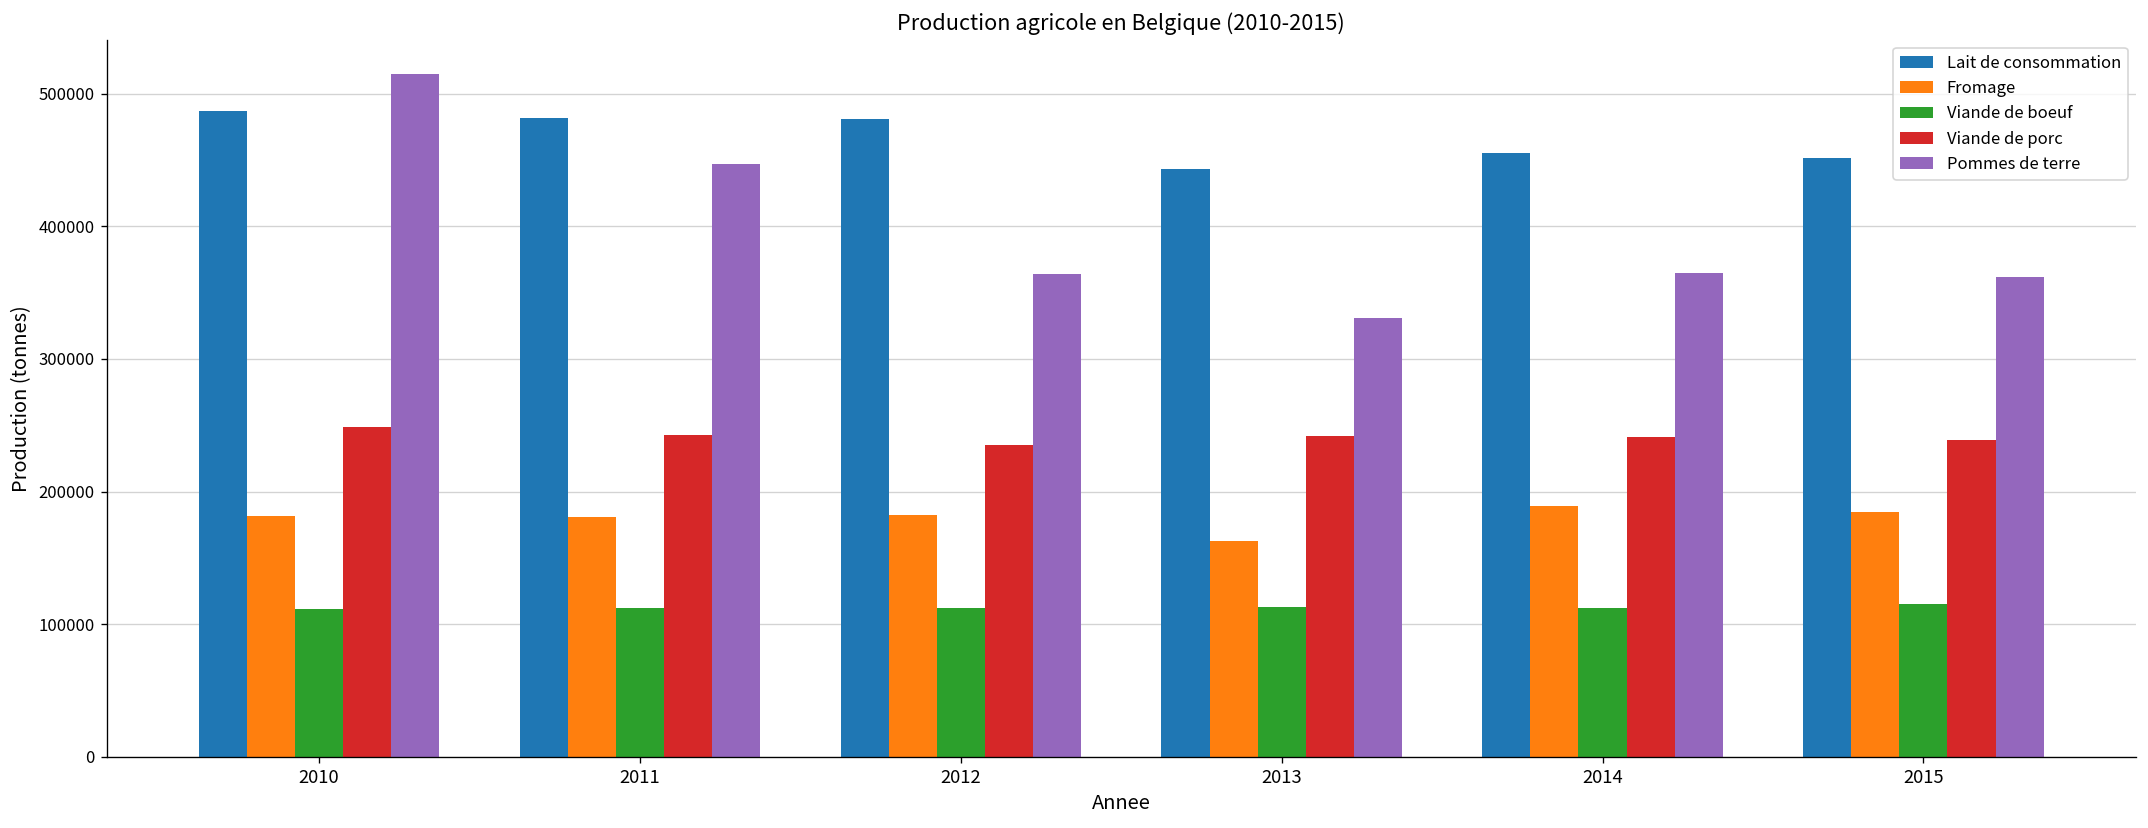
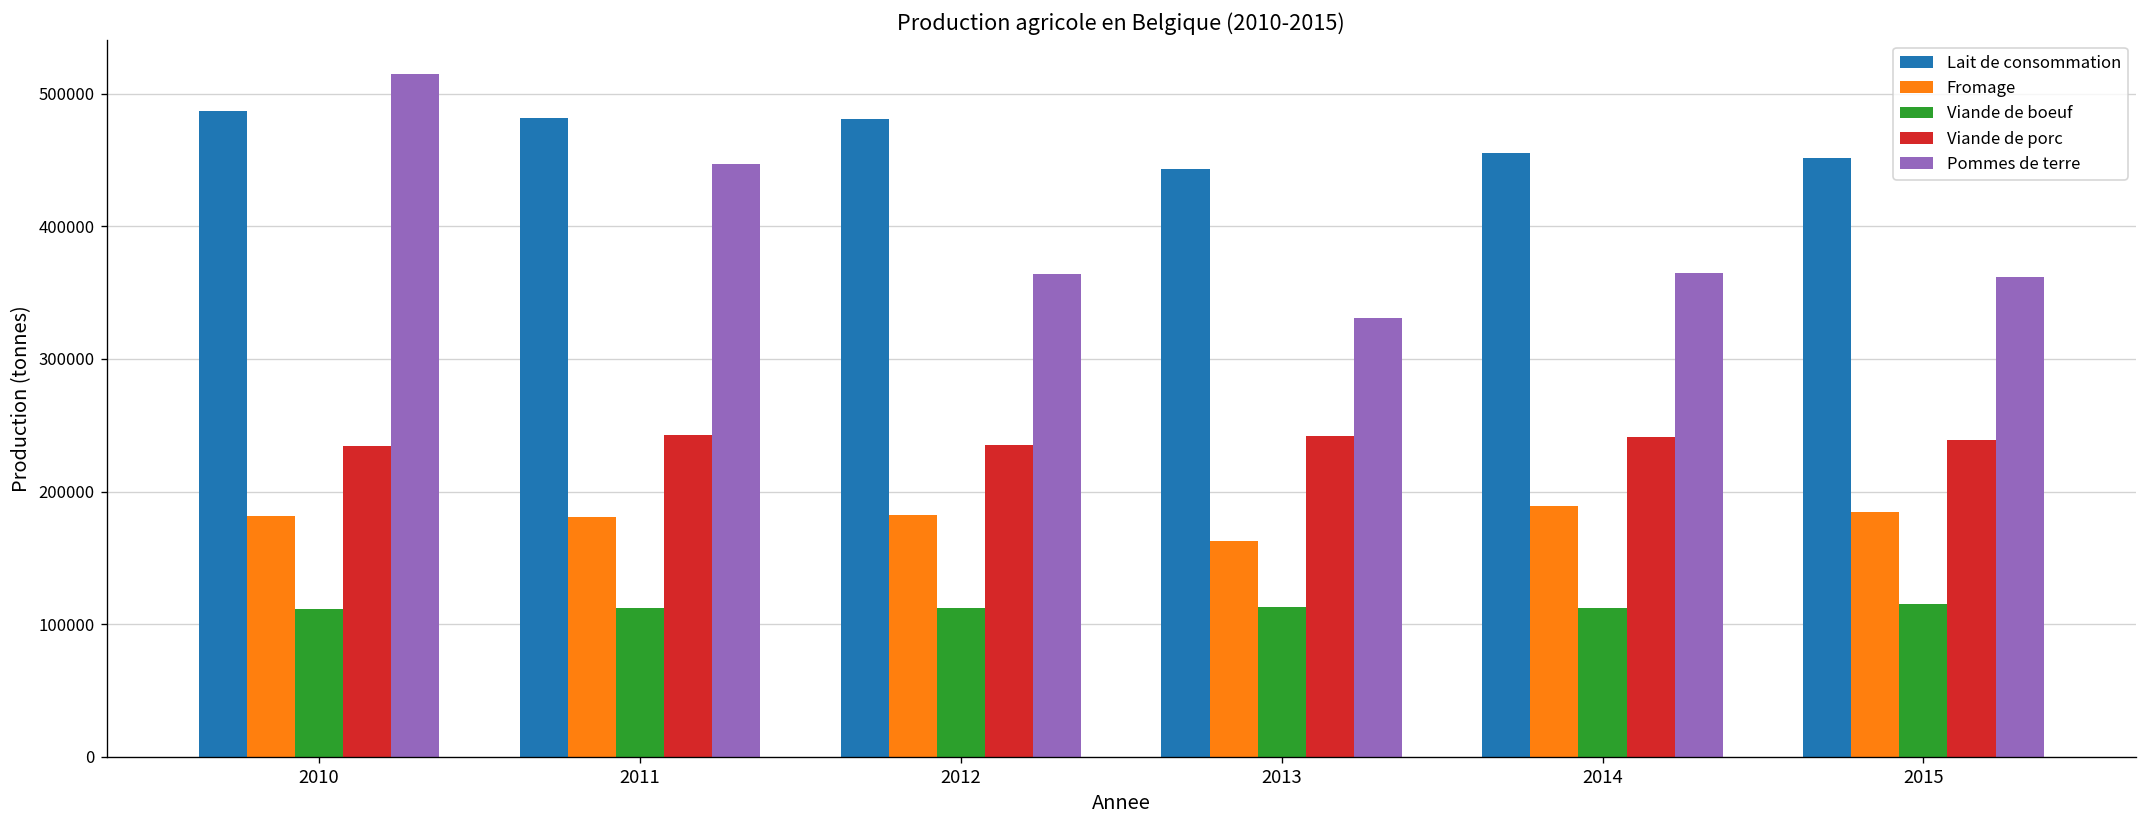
Viande de porc, 2010: 249000 -> 235000
